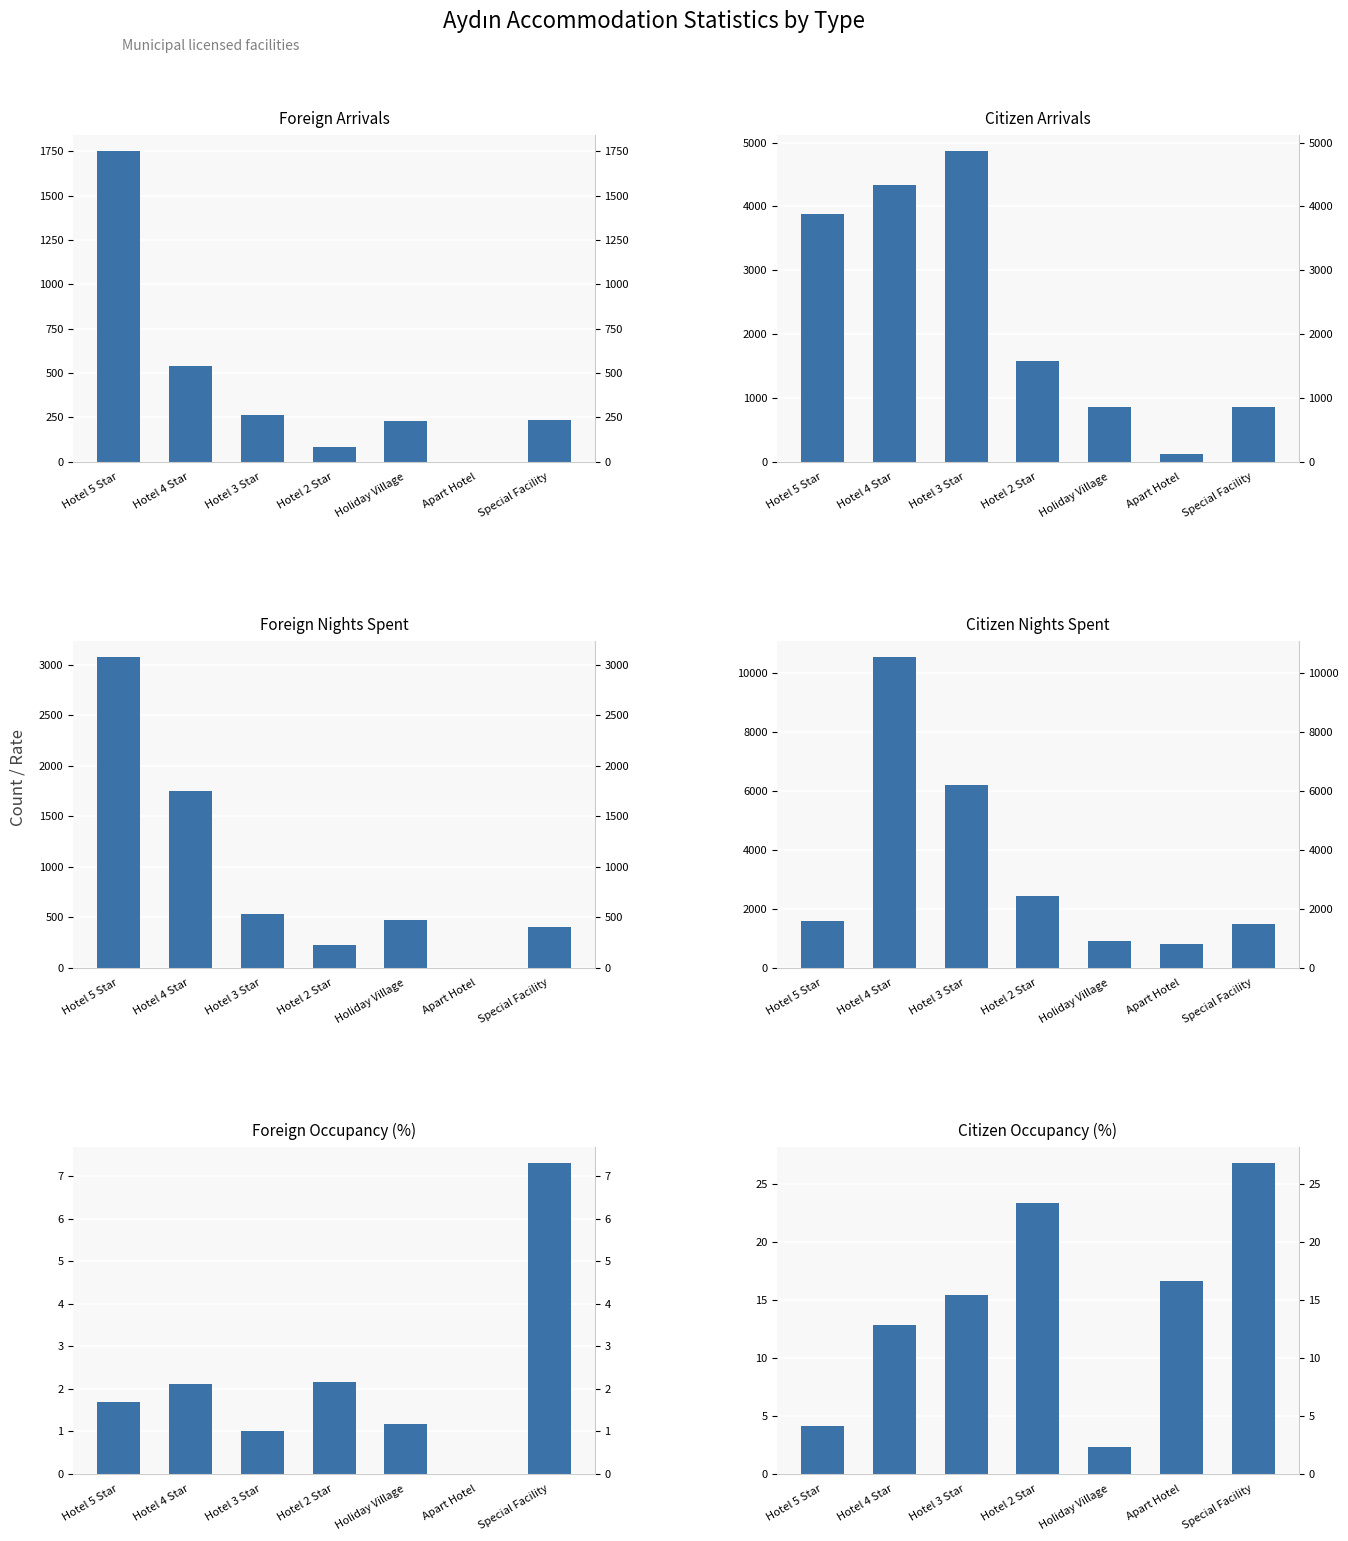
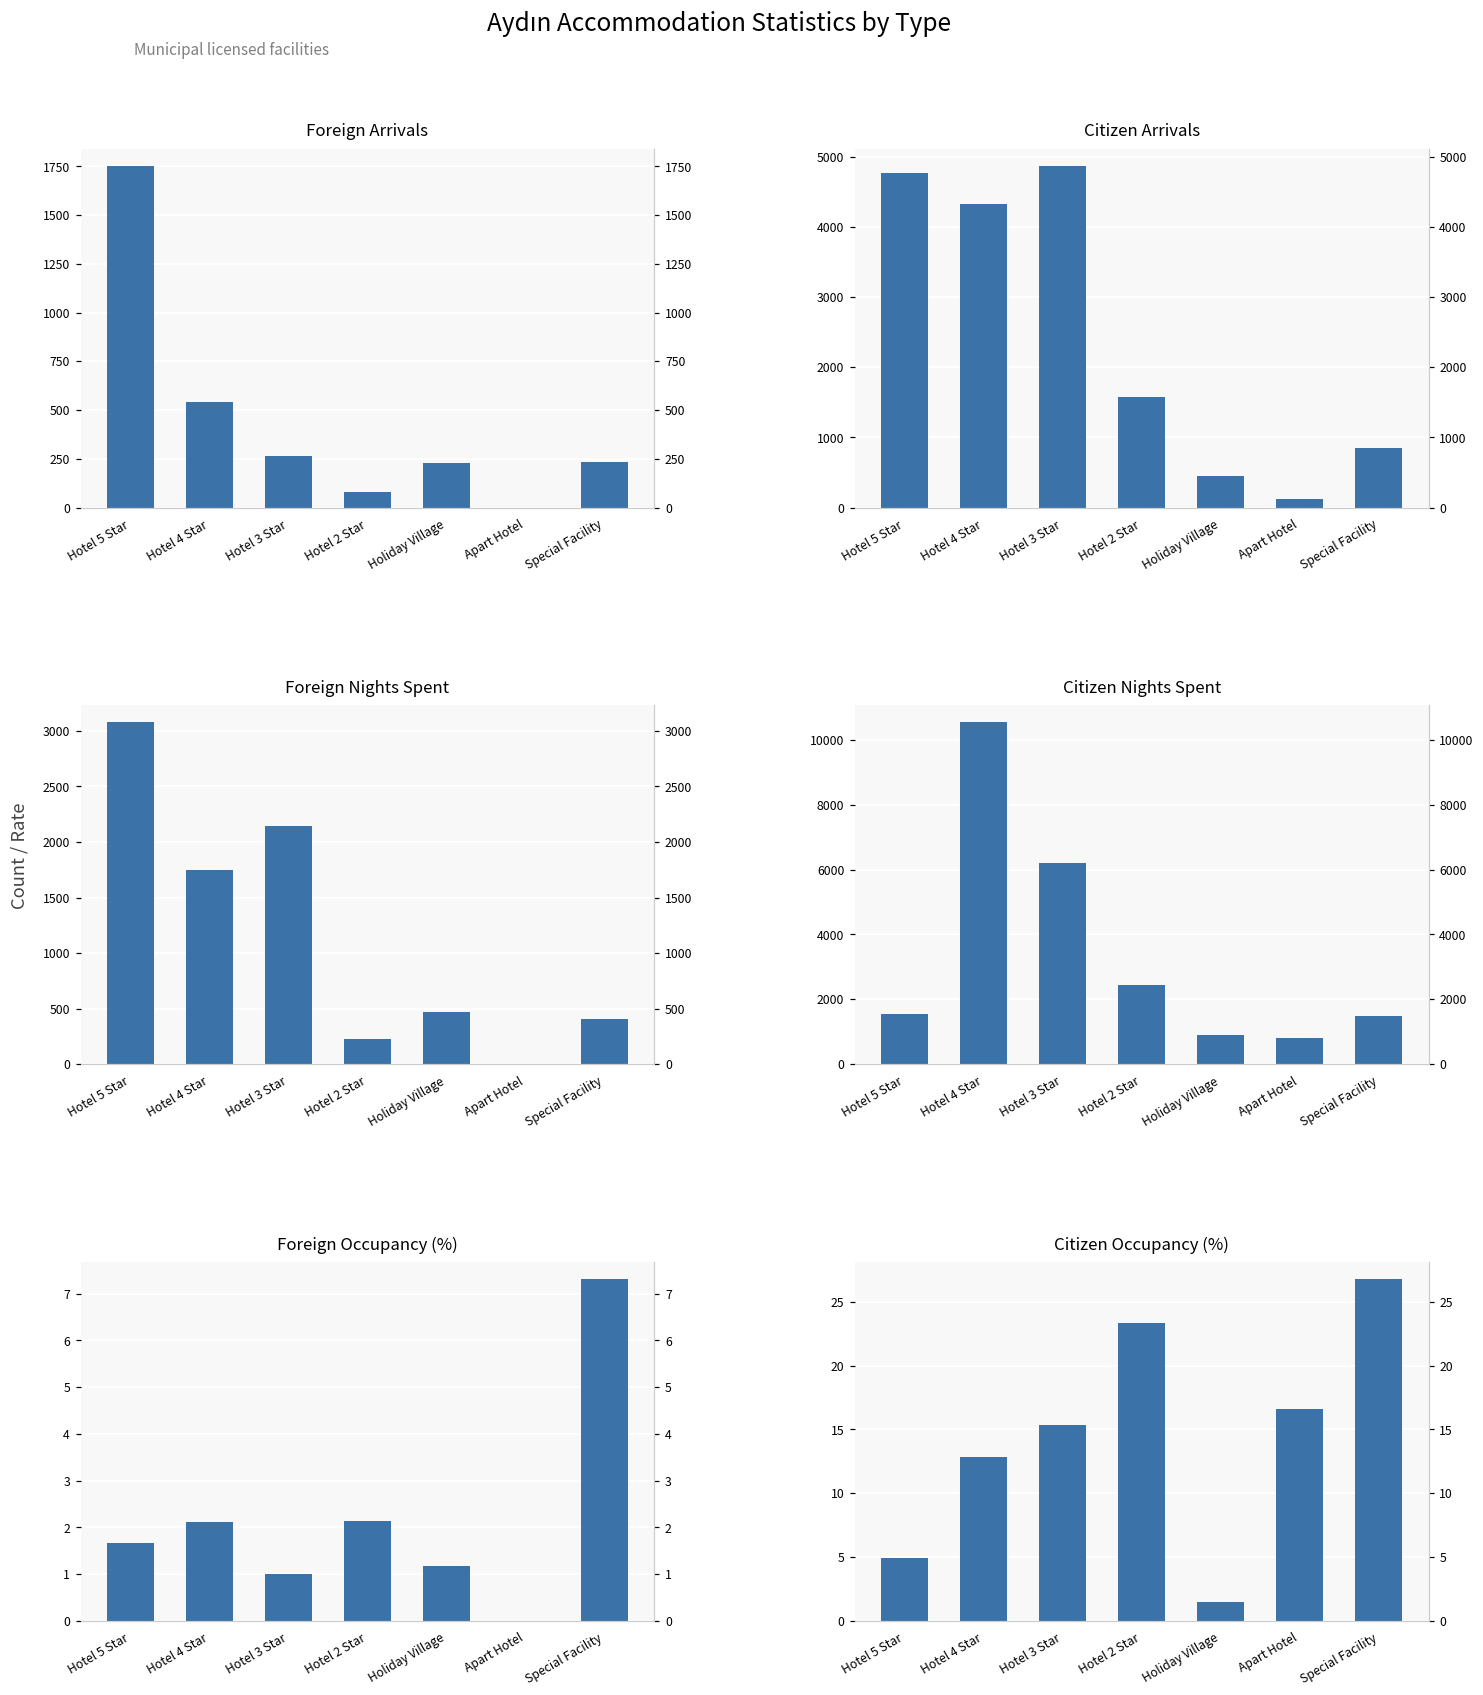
Citizen Arrivals, Hotel 5 Star: 3900 -> 4800
Citizen Arrivals, Holiday Village: 900 -> 400
Foreign Nights Spent, Hotel 3 Star: 530 -> 2150
Citizen Occupancy (%), Hotel 5 Star: 4.1 -> 5.0
Citizen Occupancy (%), Holiday Village: 2.3 -> 1.4
